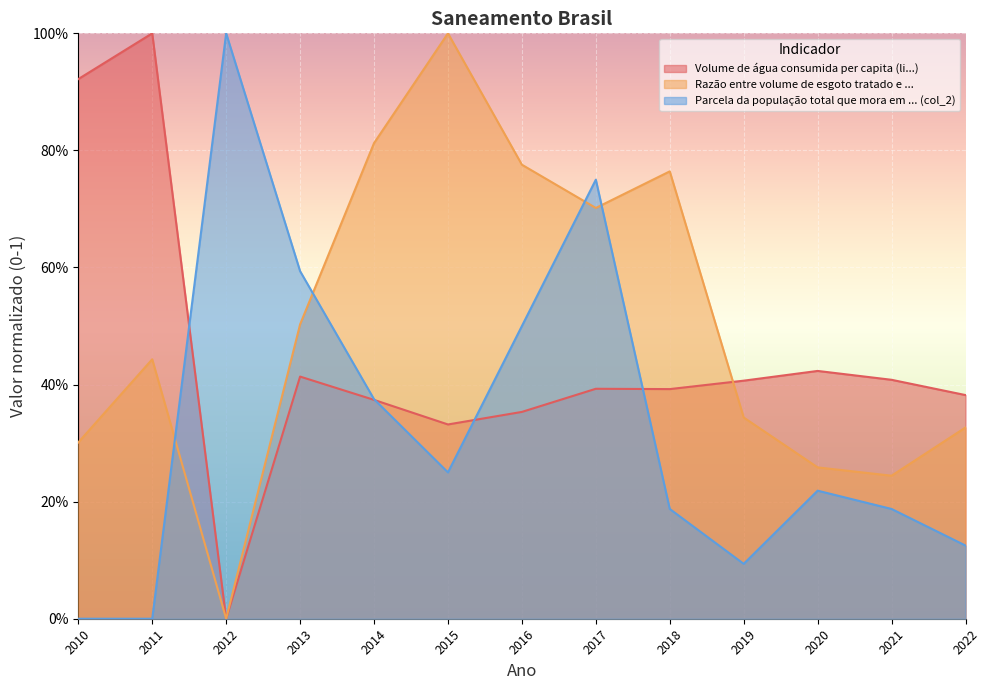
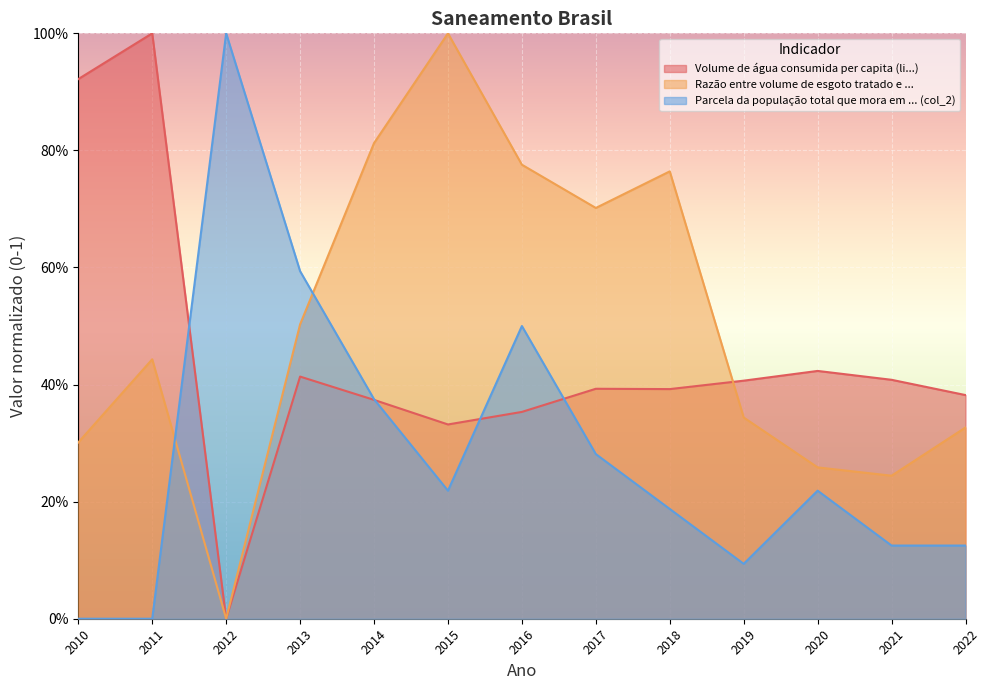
Parcela da população total que mora em ... (col_2), 2015: 25% -> 22%
Parcela da população total que mora em ... (col_2), 2017: 75% -> 28%
Parcela da população total que mora em ... (col_2), 2021: 19% -> 13%
